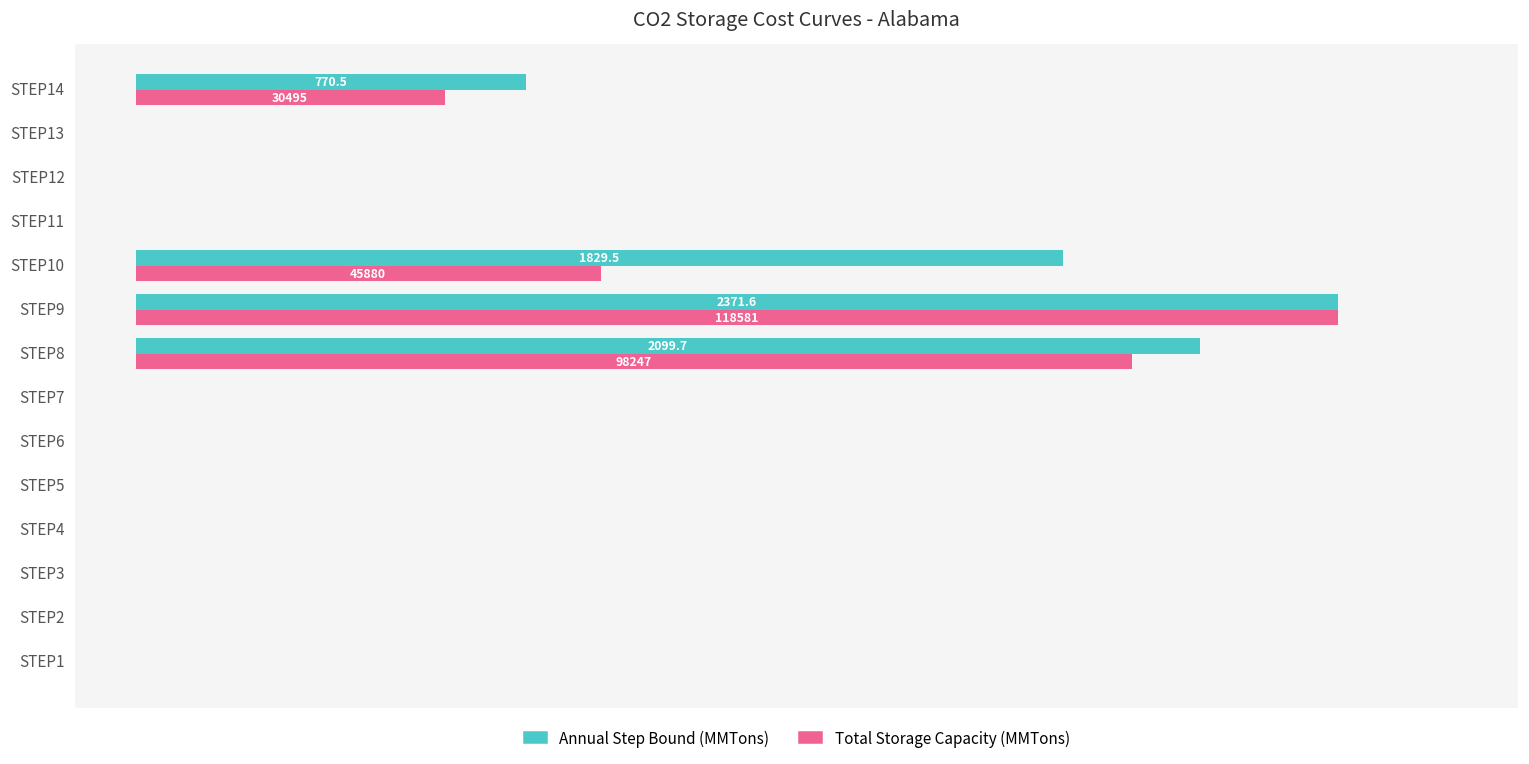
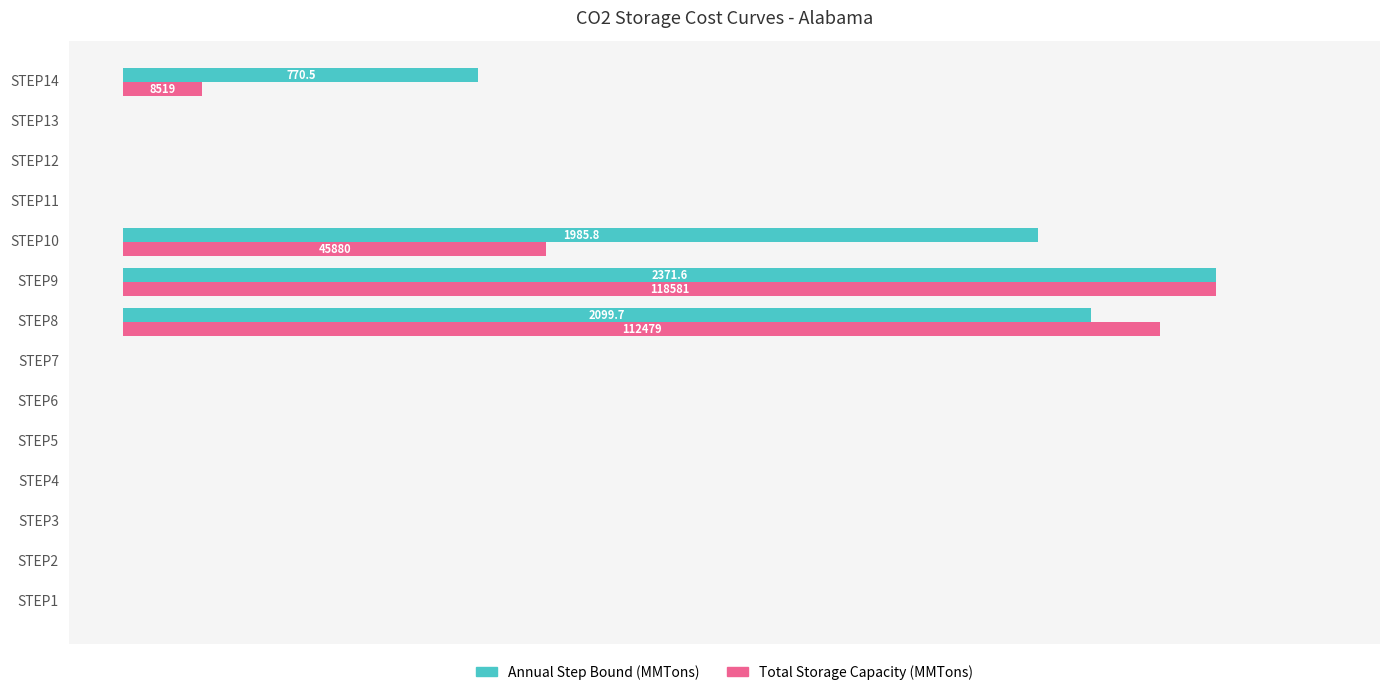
Total Storage Capacity (MMTons), STEP14: 30495 -> 8519
Annual Step Bound (MMTons), STEP10: 1829.5 -> 1985.8
Total Storage Capacity (MMTons), STEP8: 98247 -> 112479
